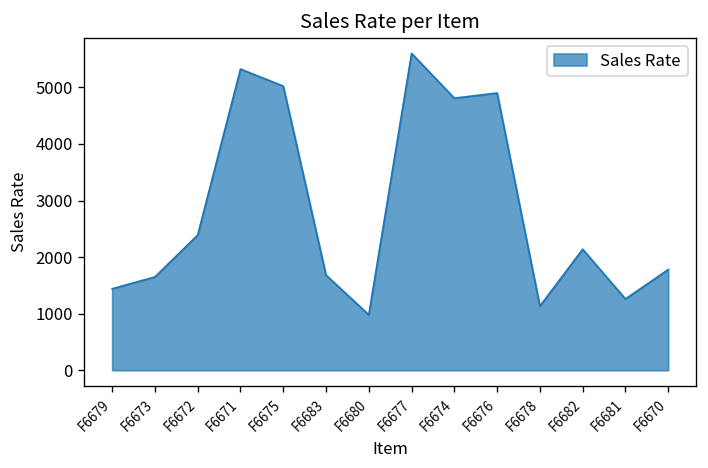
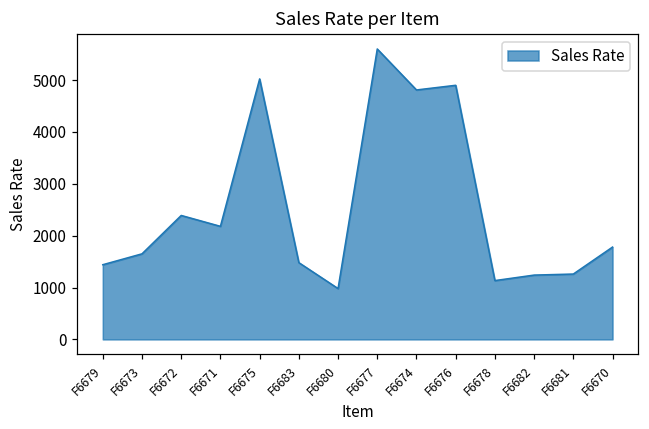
F6671: 5300 -> 2200
F6683: 1700 -> 1500
F6682: 2100 -> 1200
